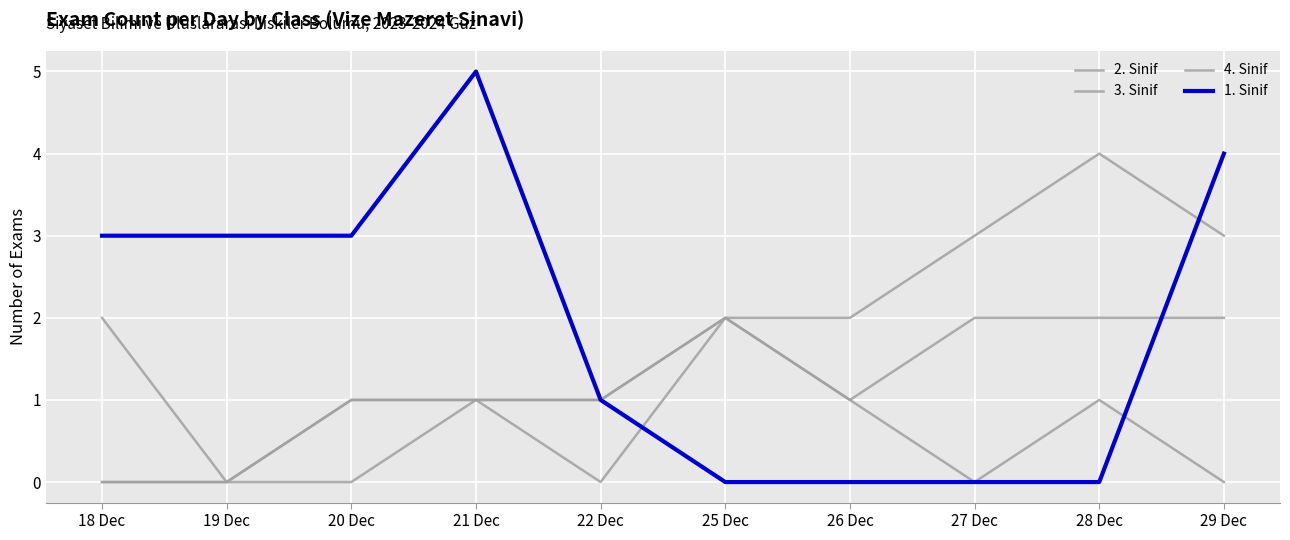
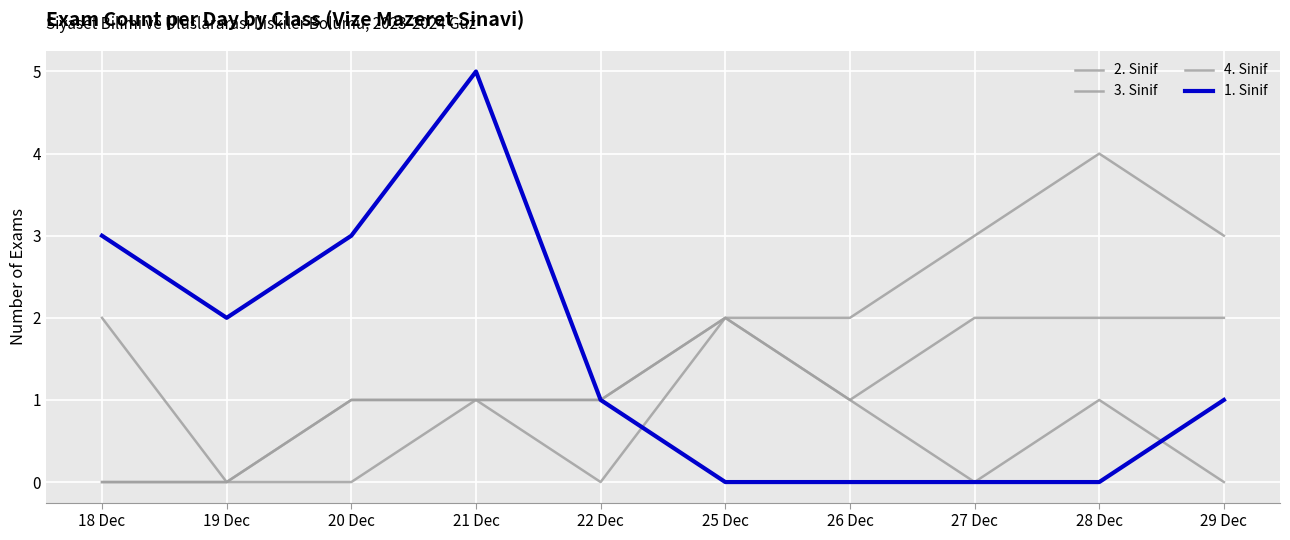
1. Sinif, 19 Dec: 3 -> 2
1. Sinif, 29 Dec: 4 -> 1
